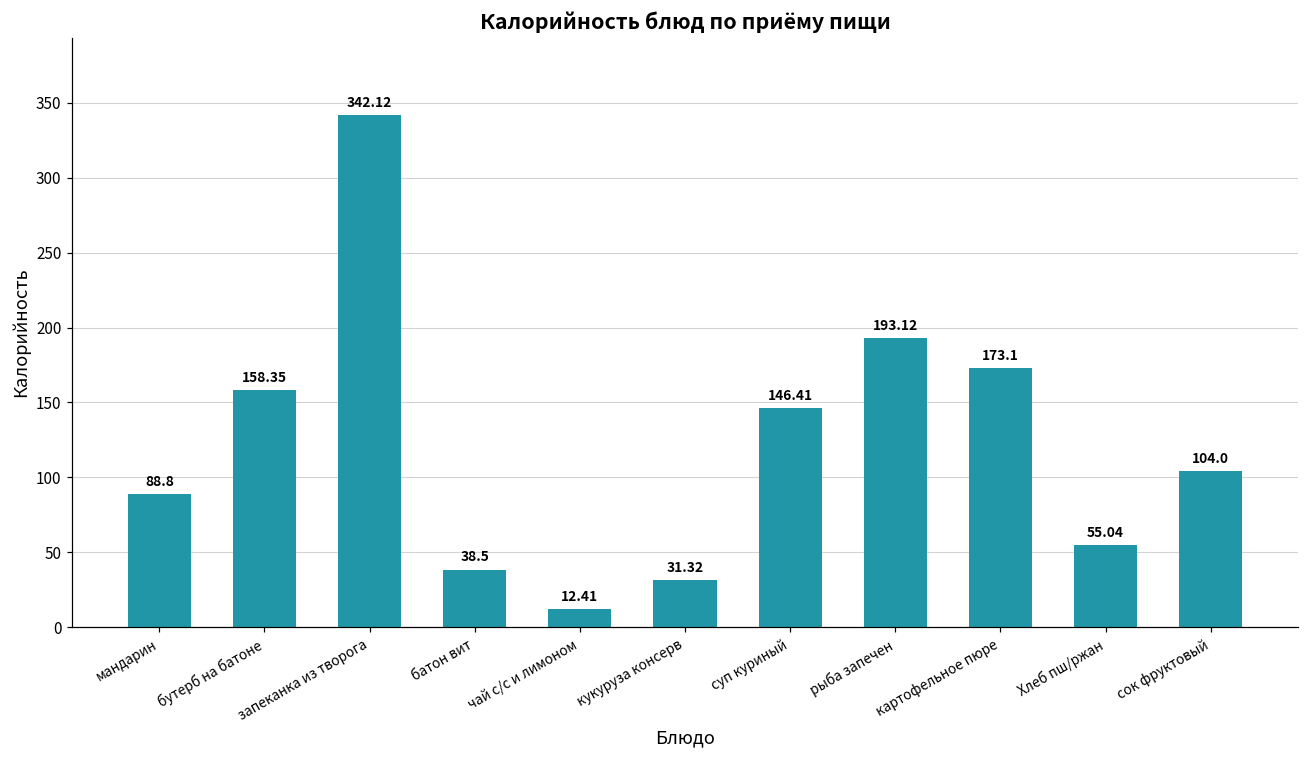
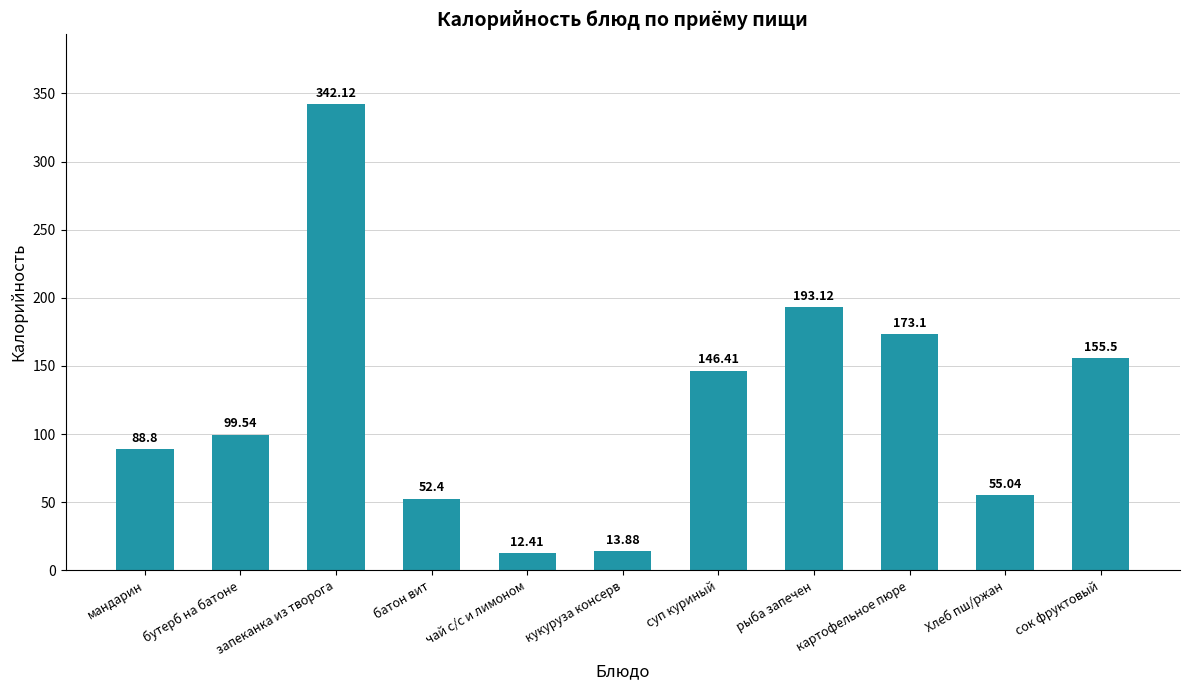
бутерб на батоне: 158.35 -> 99.54
батон вит: 38.5 -> 52.4
кукуруза консерв: 31.32 -> 13.88
сок фруктовый: 104.0 -> 155.5
